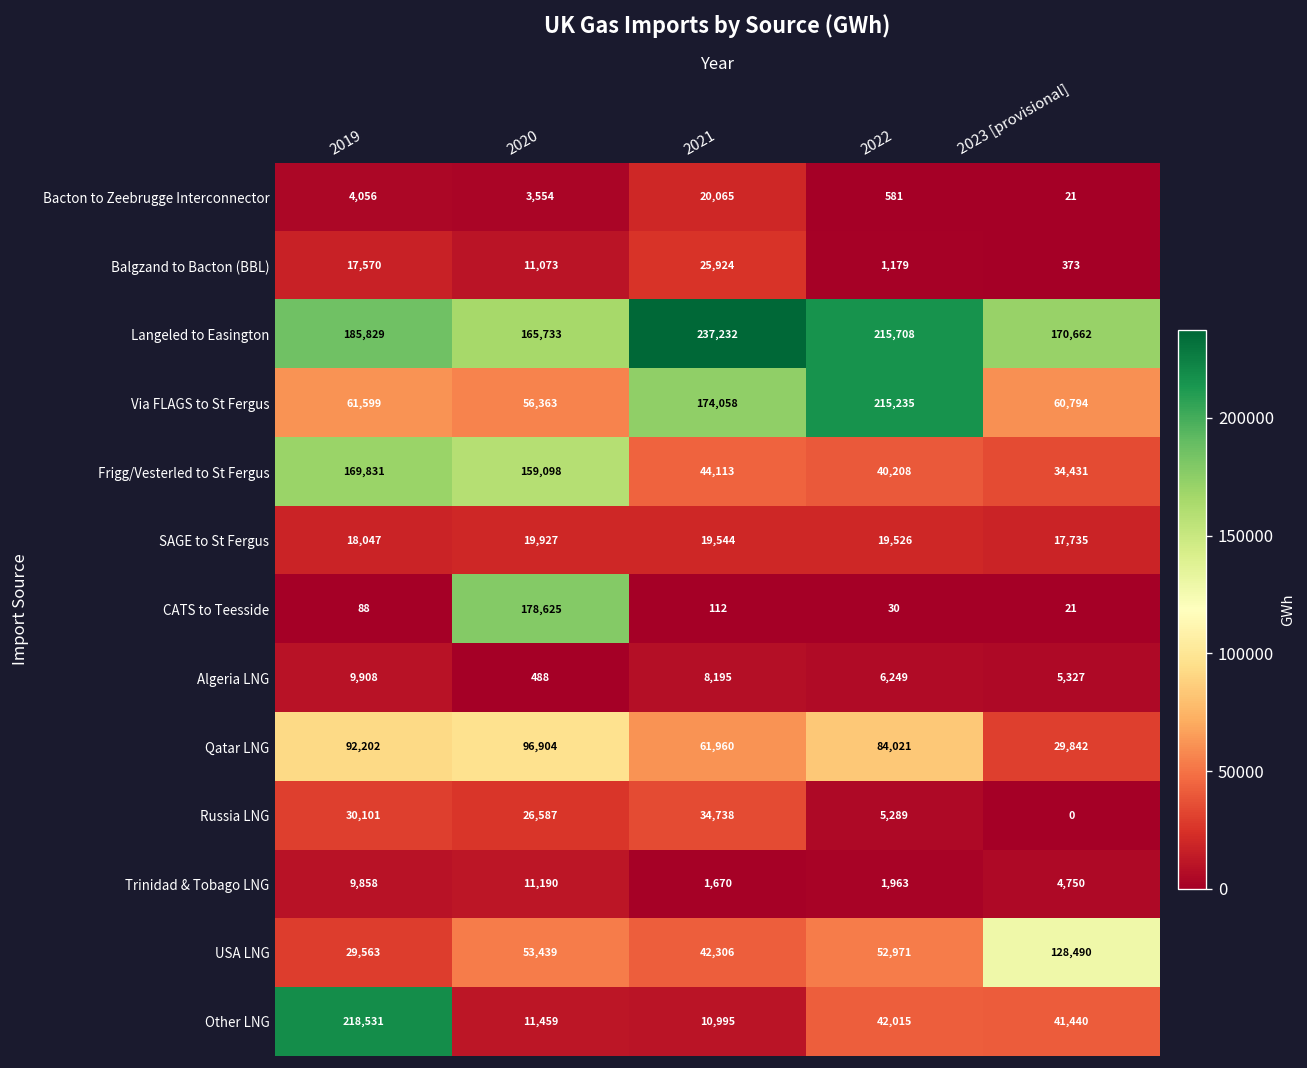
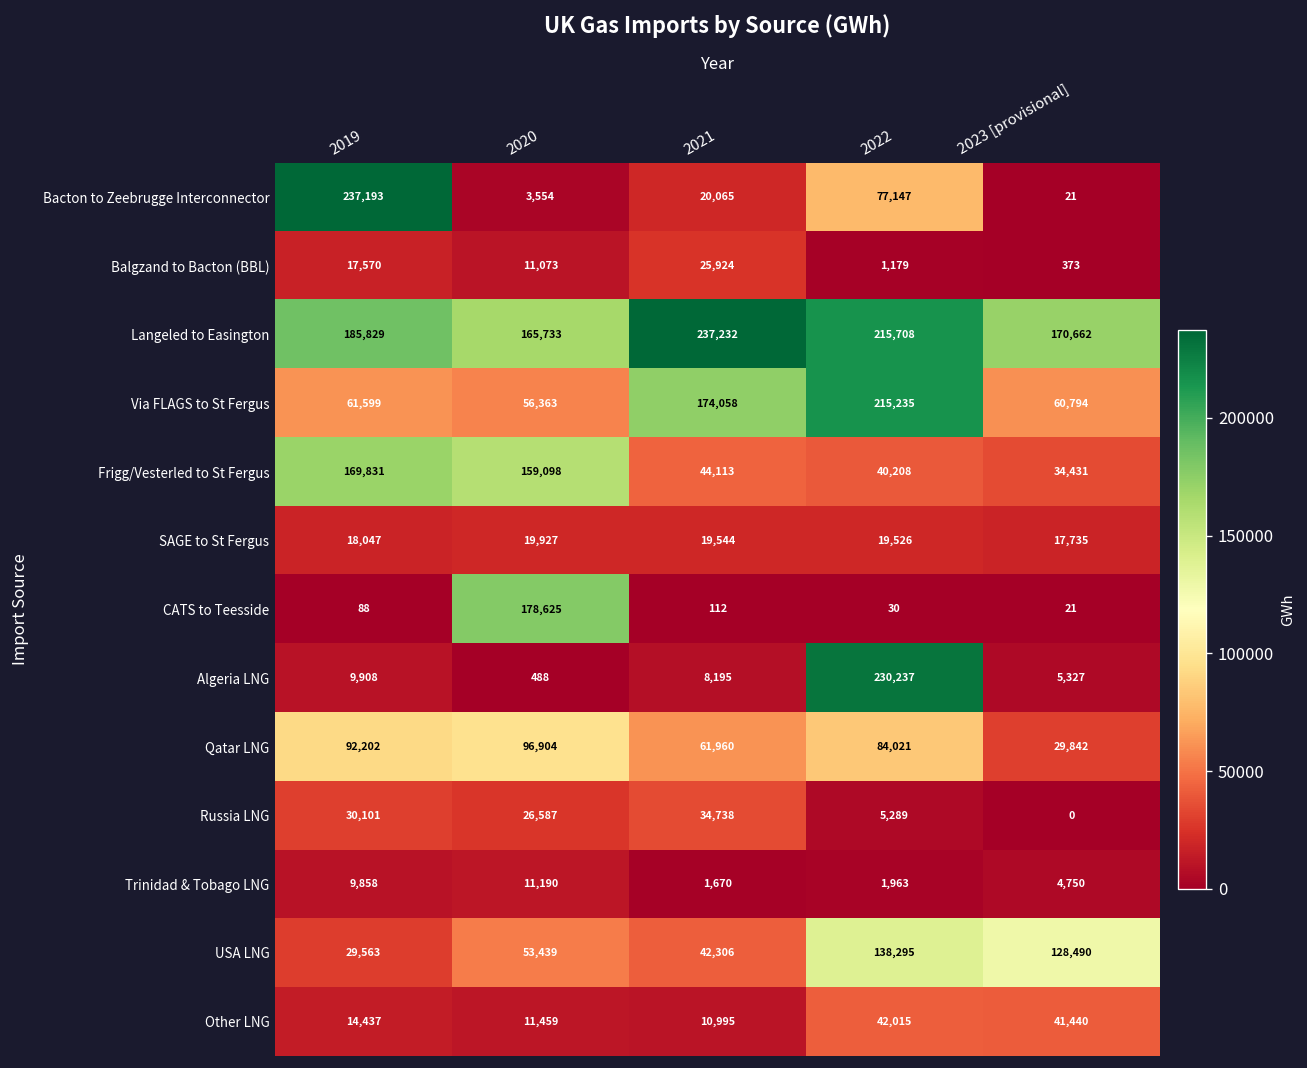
Bacton to Zeebrugge Interconnector, 2019: 4,056 -> 237,193
Bacton to Zeebrugge Interconnector, 2022: 581 -> 77,147
Algeria LNG, 2022: 6,249 -> 230,237
USA LNG, 2022: 52,971 -> 138,295
Other LNG, 2019: 218,531 -> 14,437
